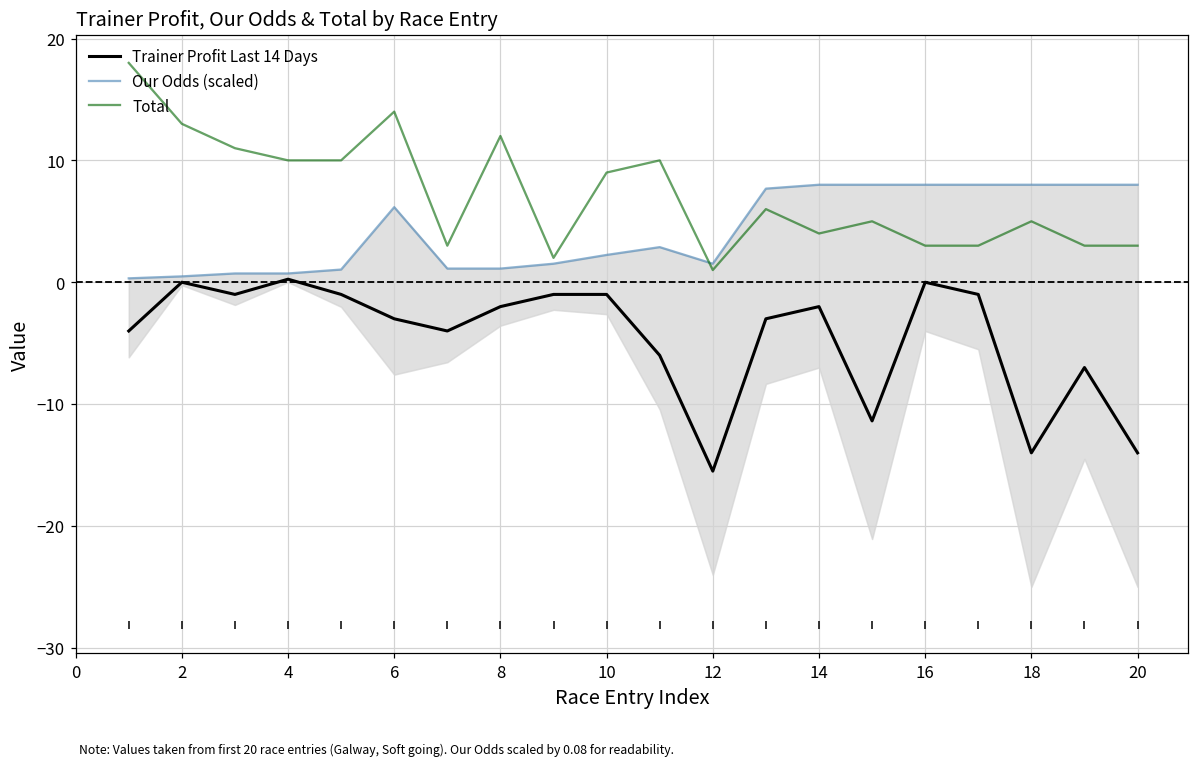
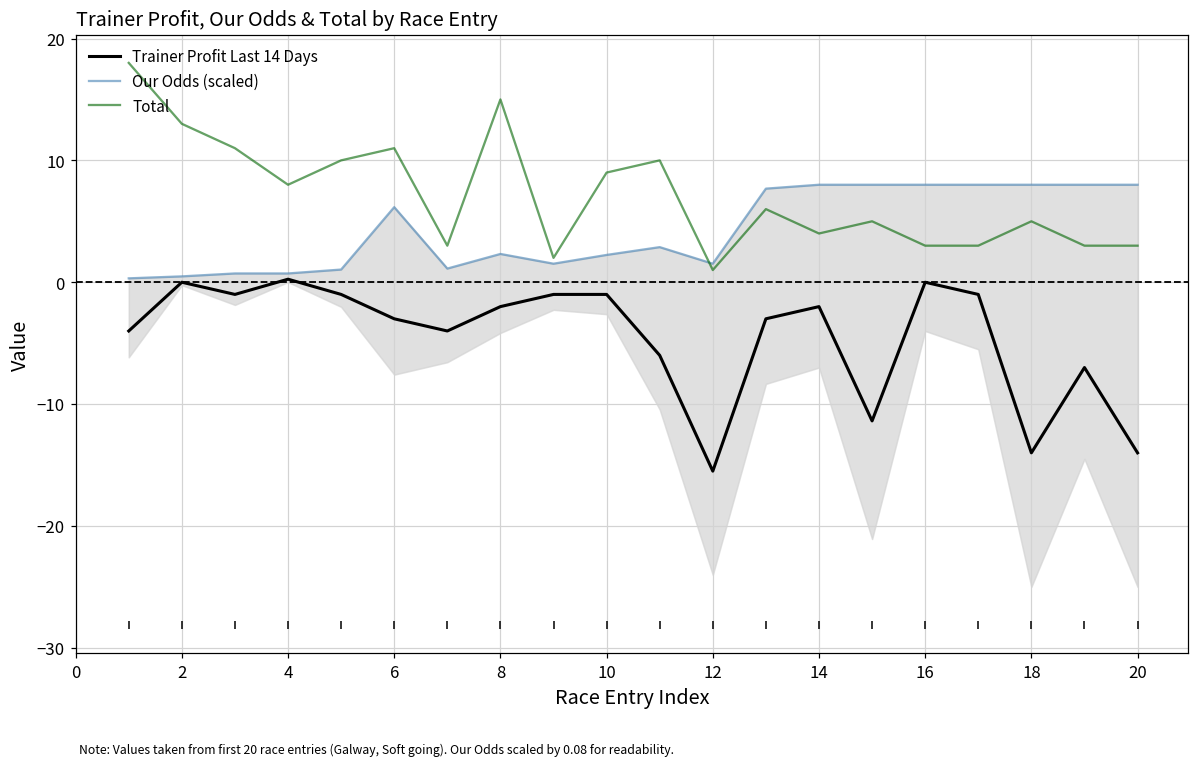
Total, 4: 10 -> 8
Total, 6: 14 -> 11
Our Odds (scaled), 8: 1.1 -> 2.3
Total, 8: 12 -> 15
